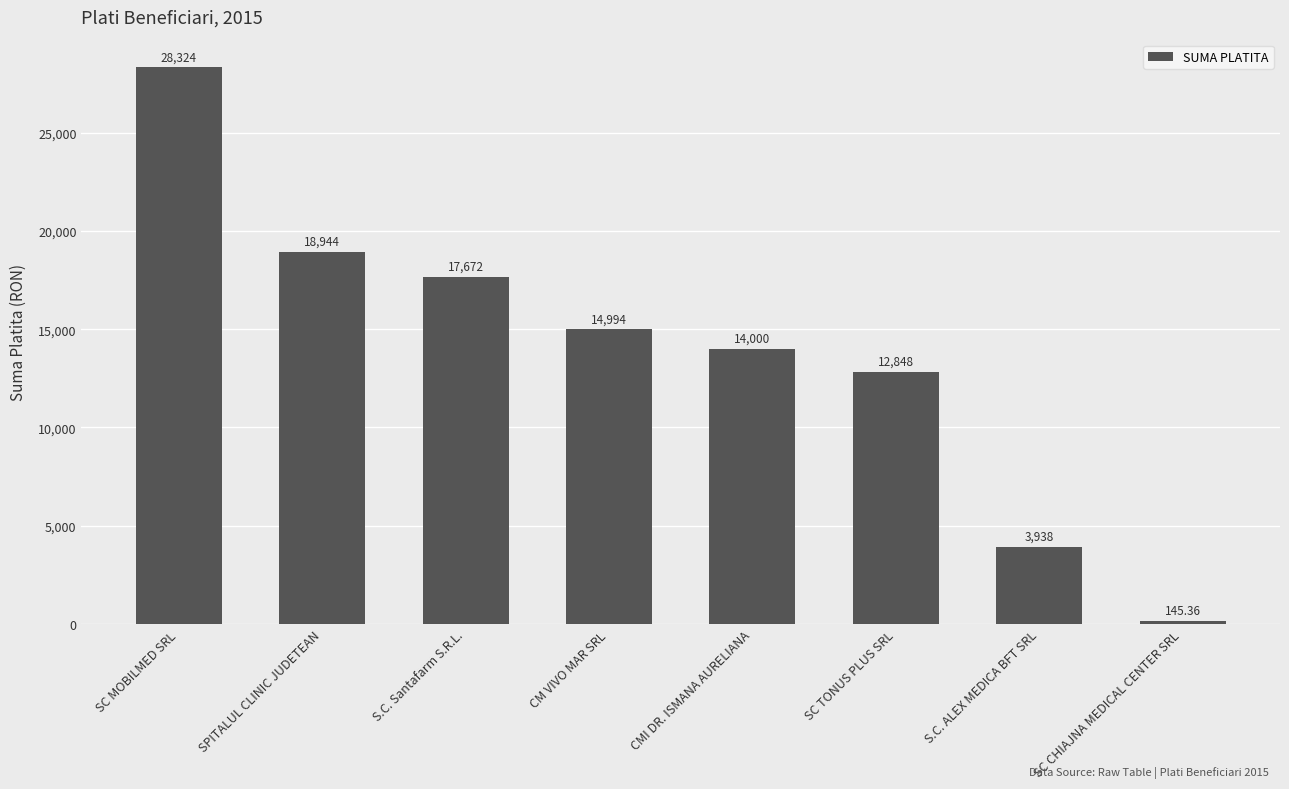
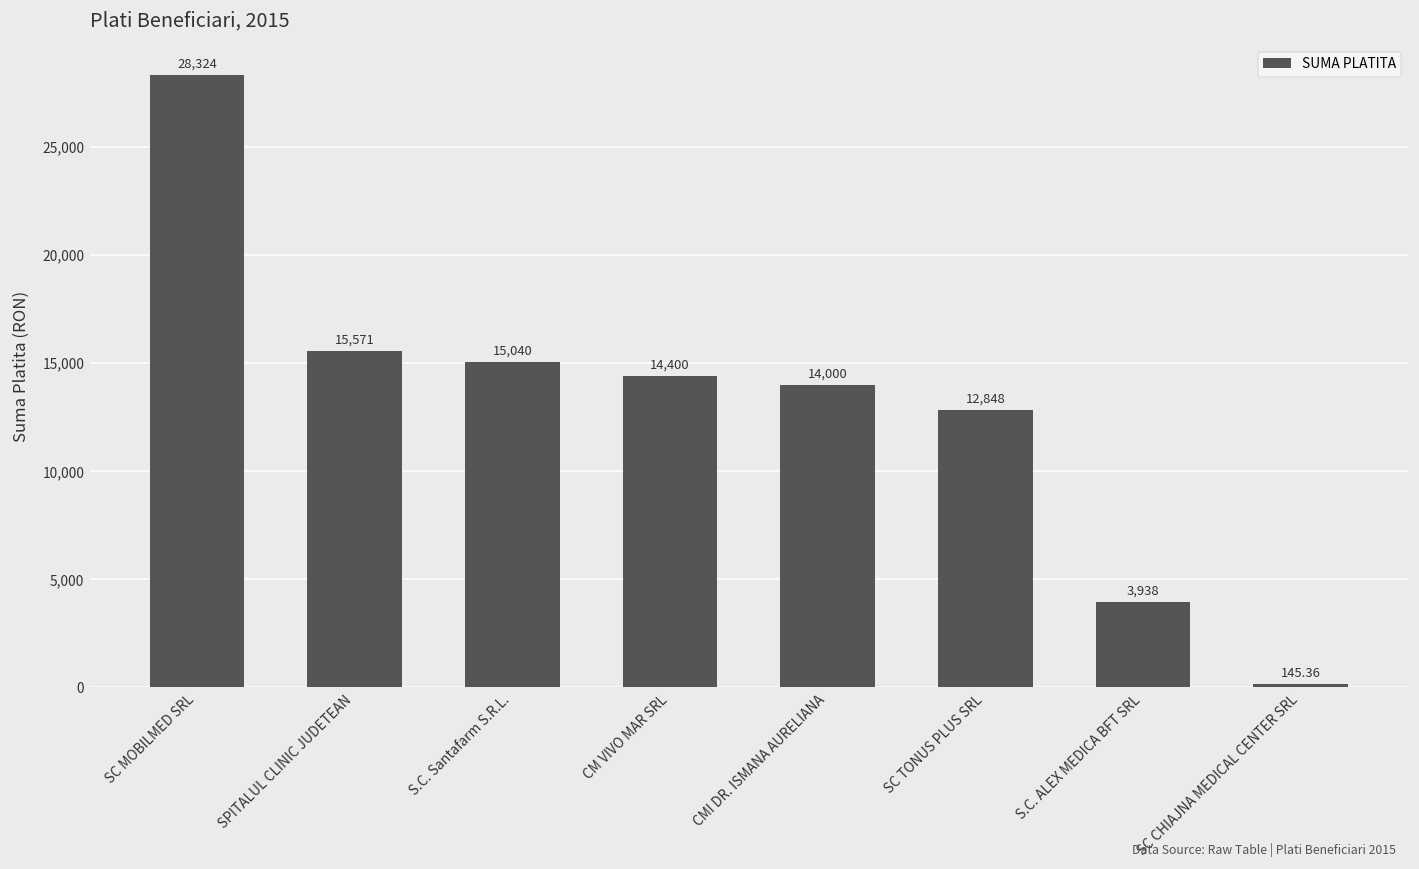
SPITALUL CLINIC JUDETEAN: 18,944 -> 15,571
S.C. Santafarm S.R.L.: 17,672 -> 15,040
CM VIVO MAR SRL: 14,994 -> 14,400
